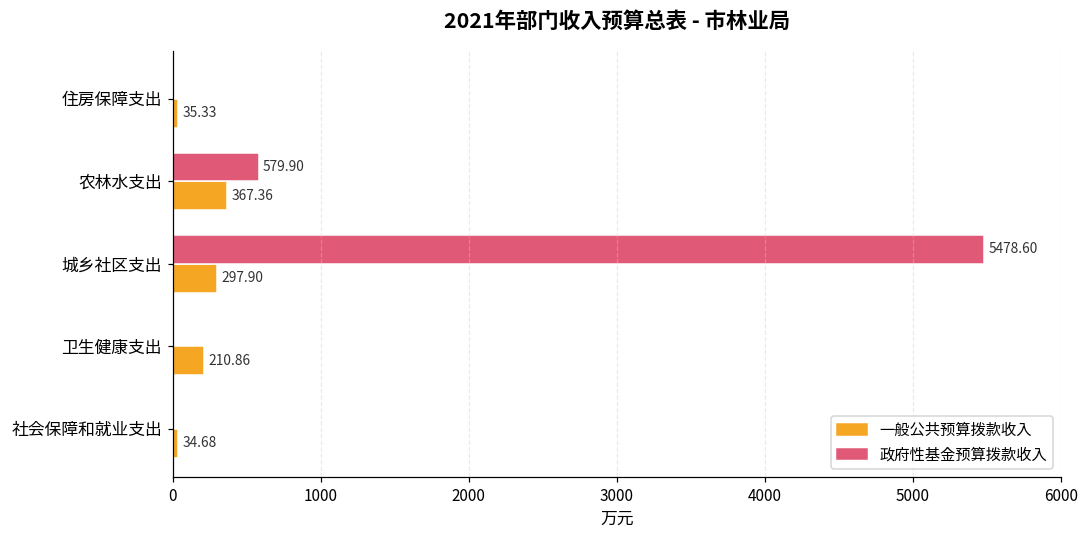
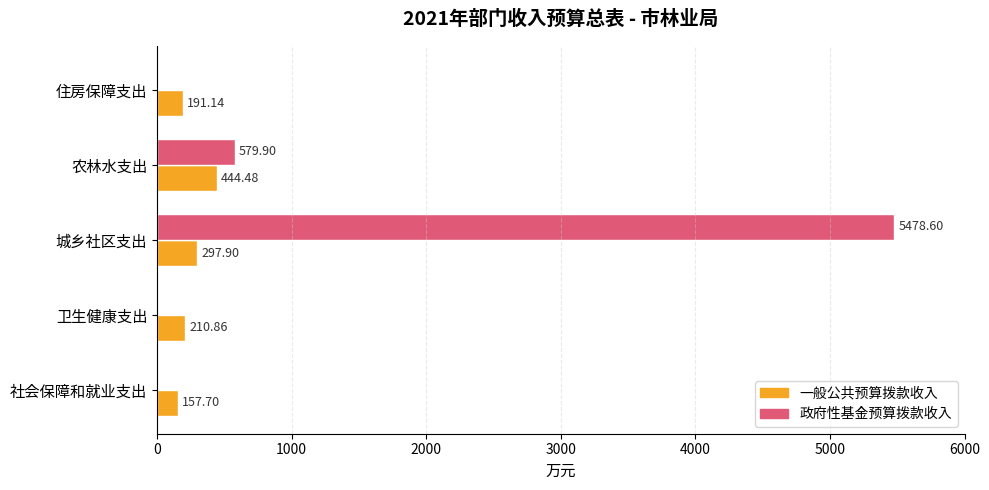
一般公共预算拨款收入, 住房保障支出: 35.33 -> 191.14
一般公共预算拨款收入, 农林水支出: 367.36 -> 444.48
一般公共预算拨款收入, 社会保障和就业支出: 34.68 -> 157.70
